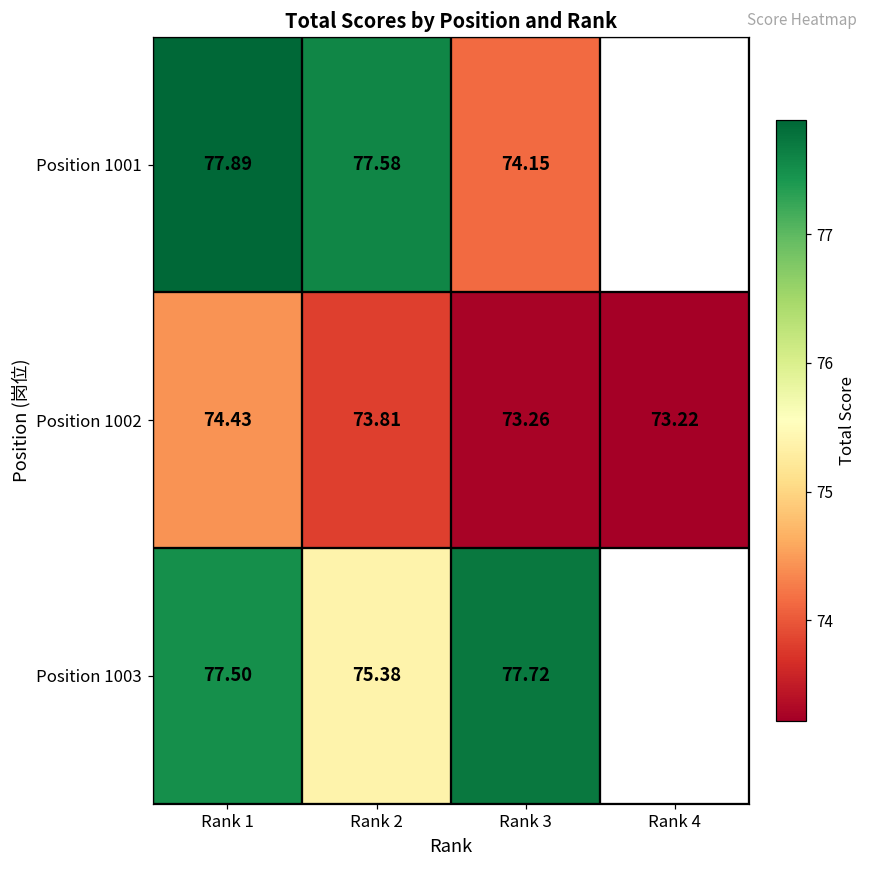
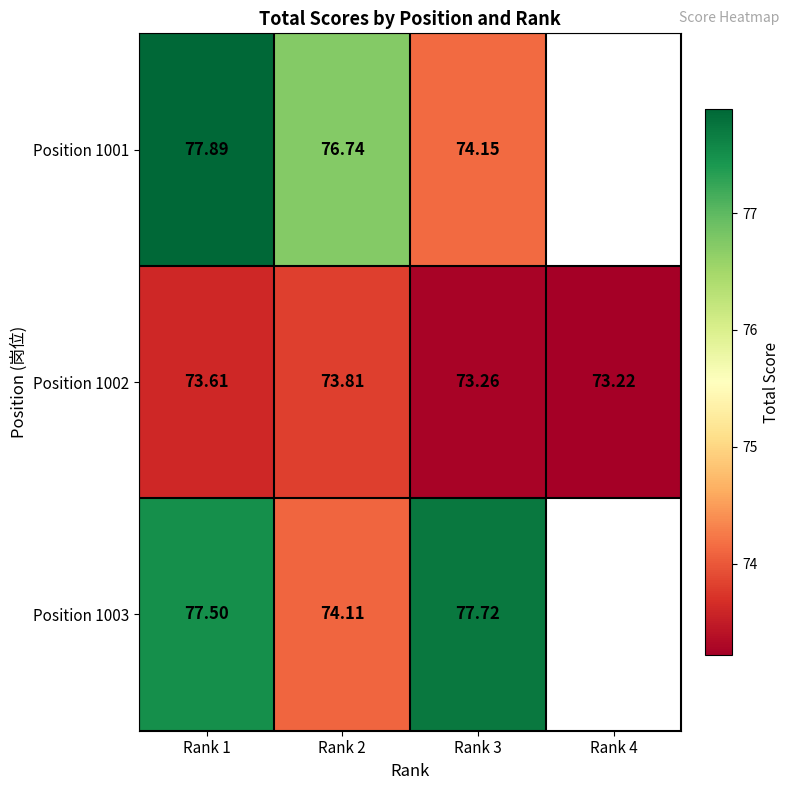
Position 1001, Rank 2: 77.58 -> 76.74
Position 1002, Rank 1: 74.43 -> 73.61
Position 1003, Rank 2: 75.38 -> 74.11
